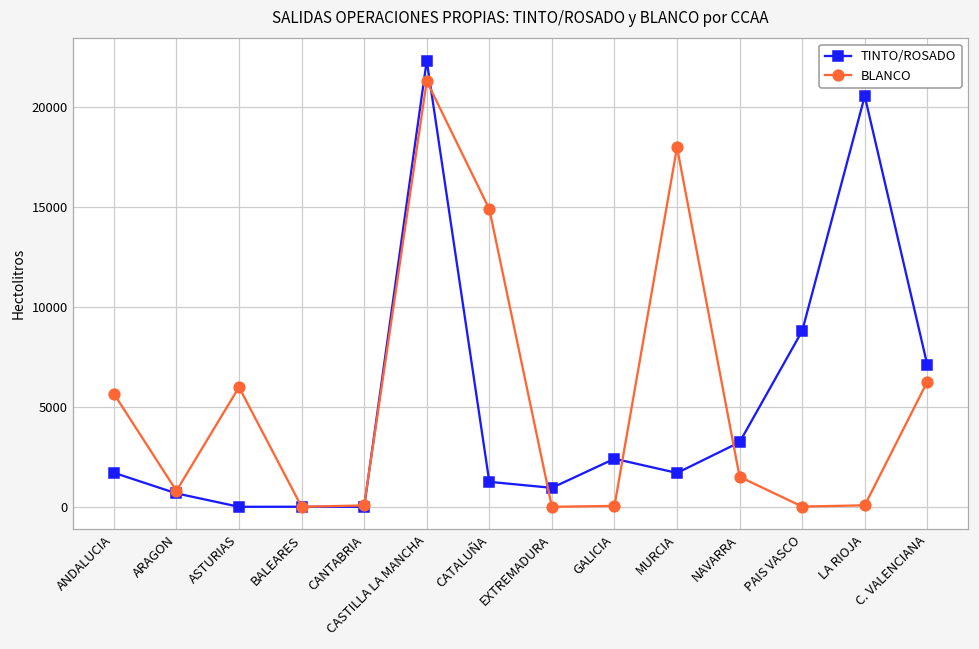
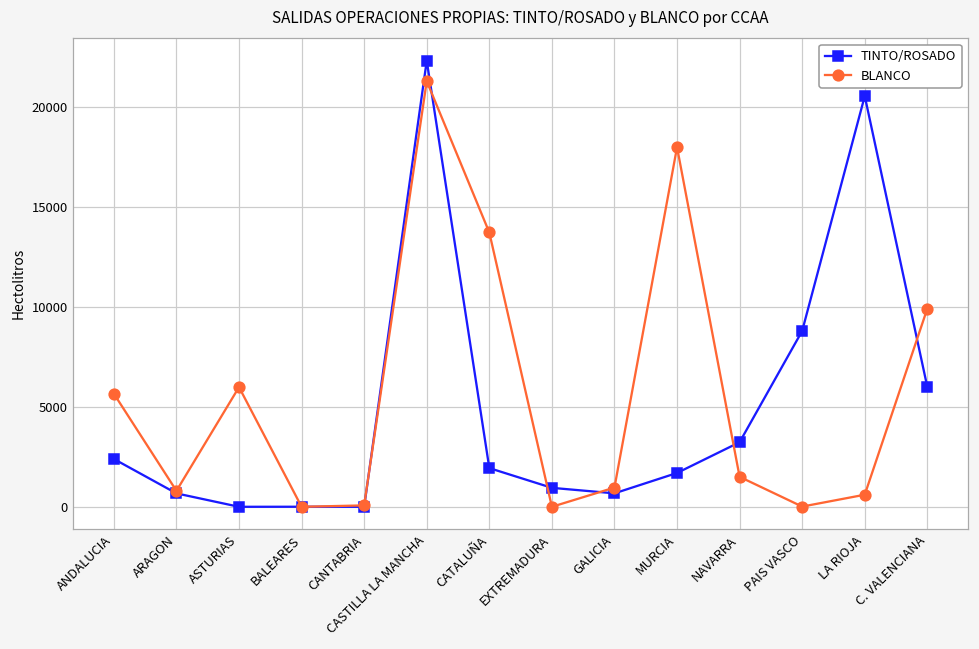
TINTO/ROSADO, ANDALUCIA: 1700 -> 2400
TINTO/ROSADO, CATALUÑA: 1200 -> 1900
BLANCO, CATALUÑA: 14900 -> 13700
TINTO/ROSADO, GALICIA: 2400 -> 700
BLANCO, GALICIA: 0 -> 1000
BLANCO, LA RIOJA: 100 -> 600
TINTO/ROSADO, C. VALENCIANA: 7100 -> 6000
BLANCO, C. VALENCIANA: 6300 -> 9900
